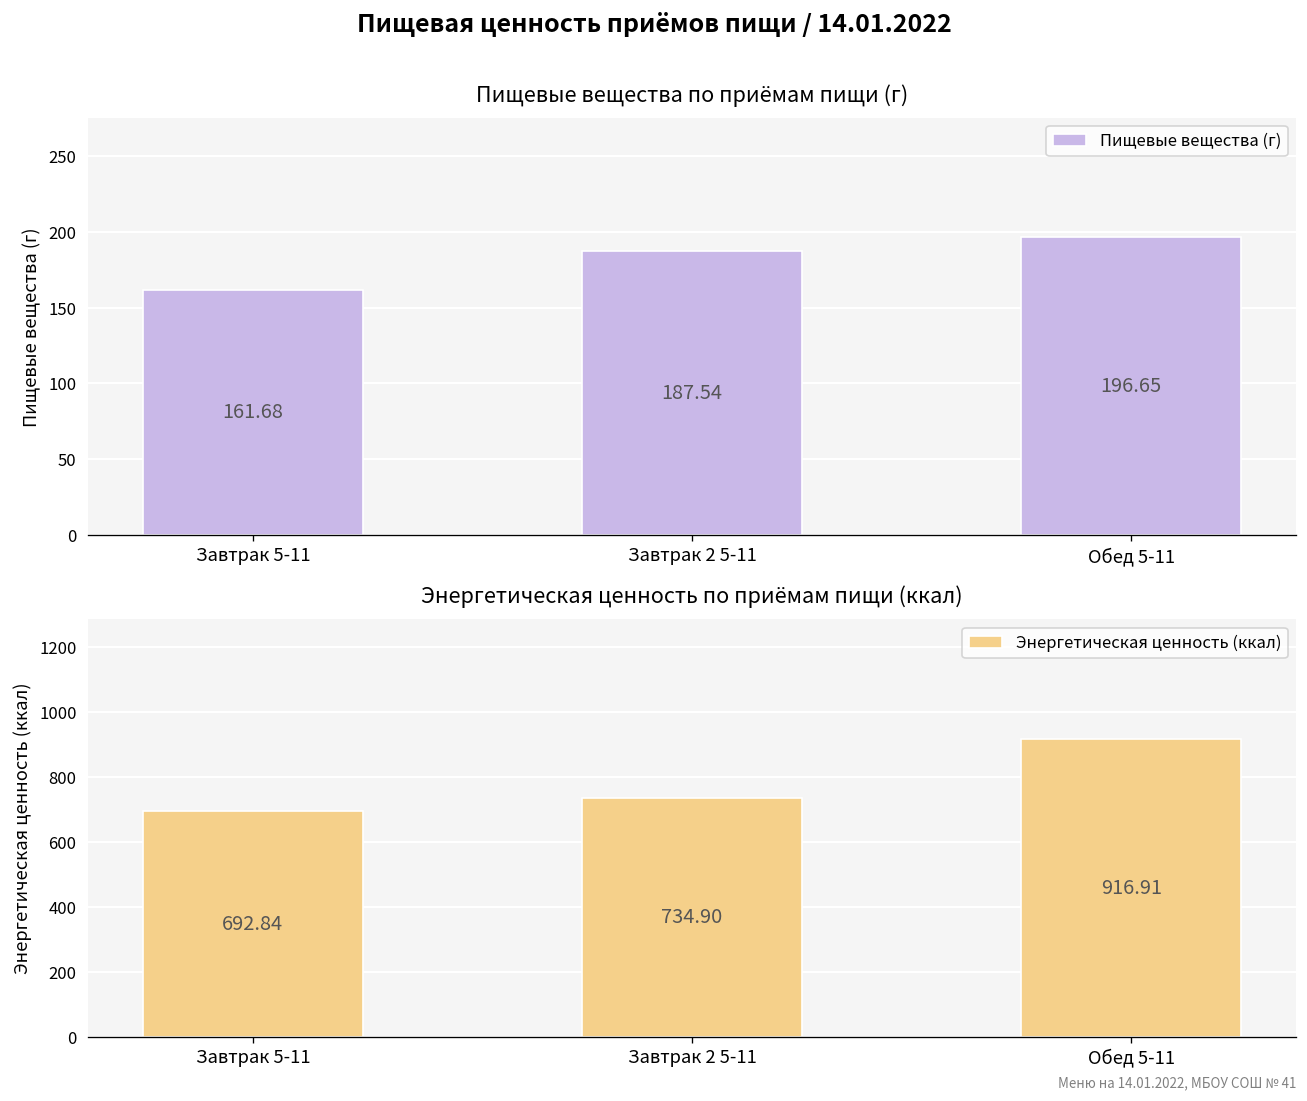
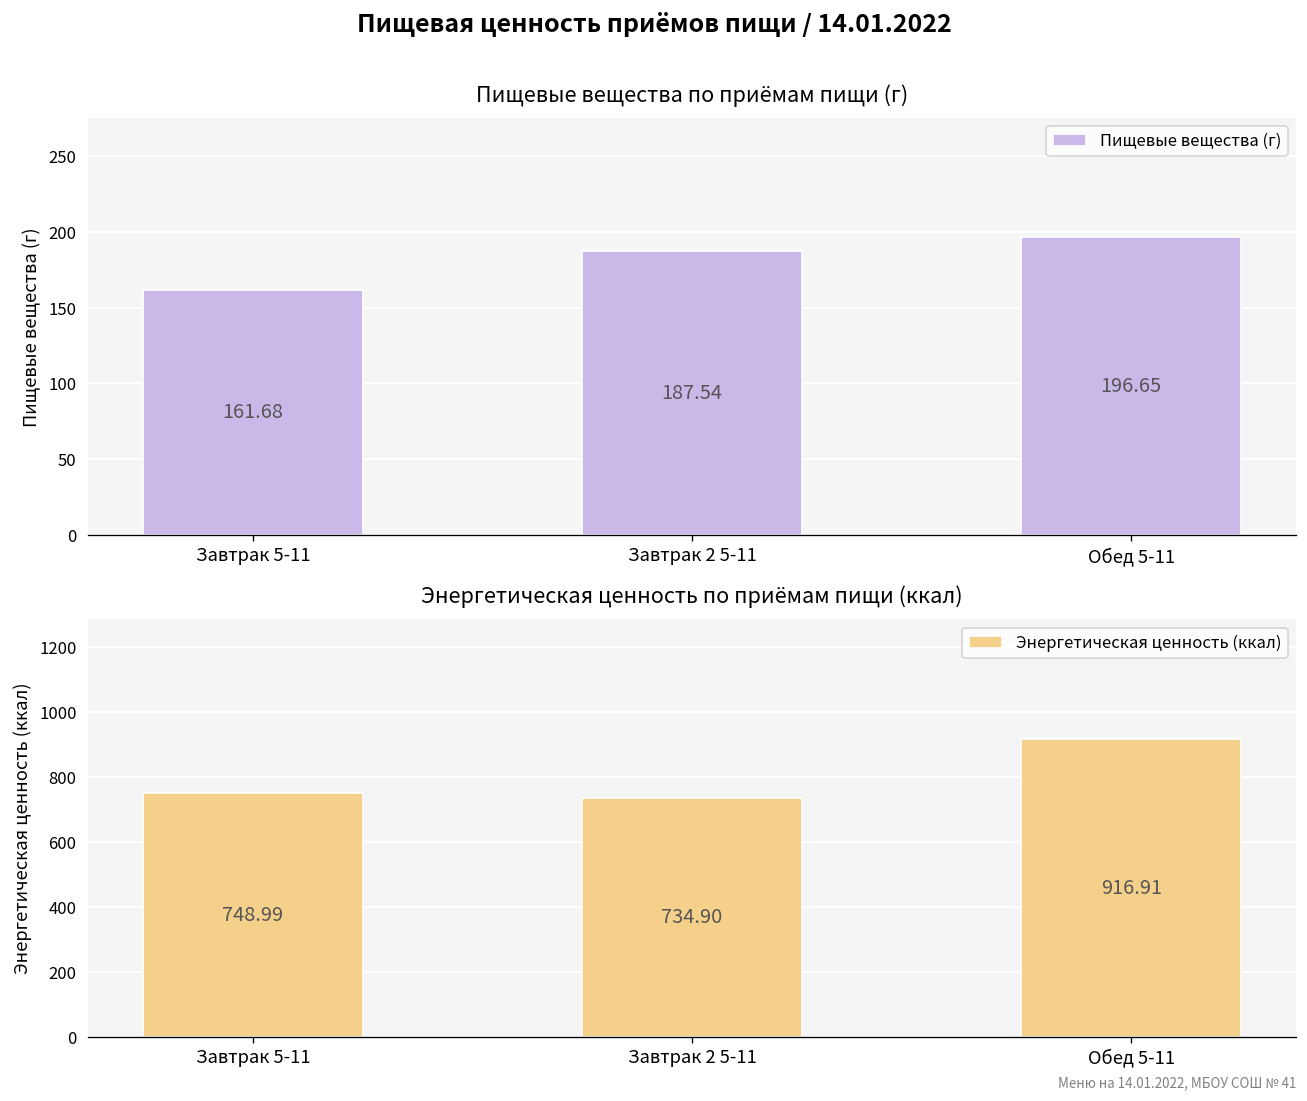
Энергетическая ценность по приёмам пищи (ккал), Завтрак 5-11: 692.84 -> 748.99
